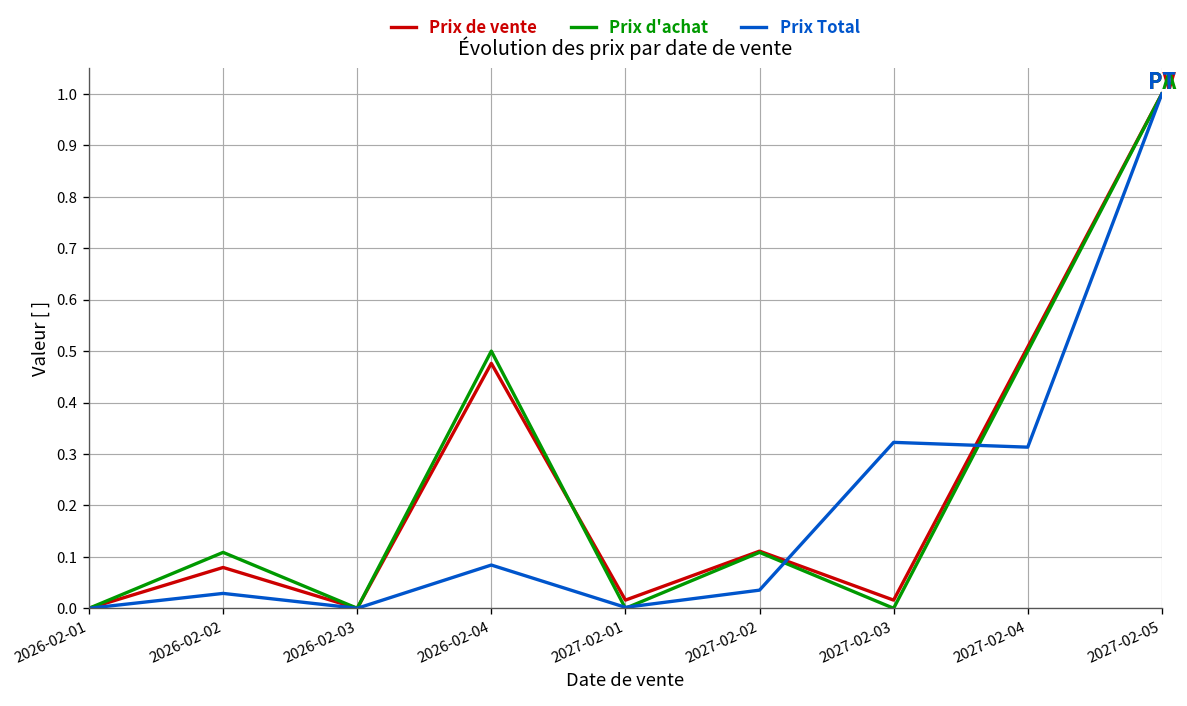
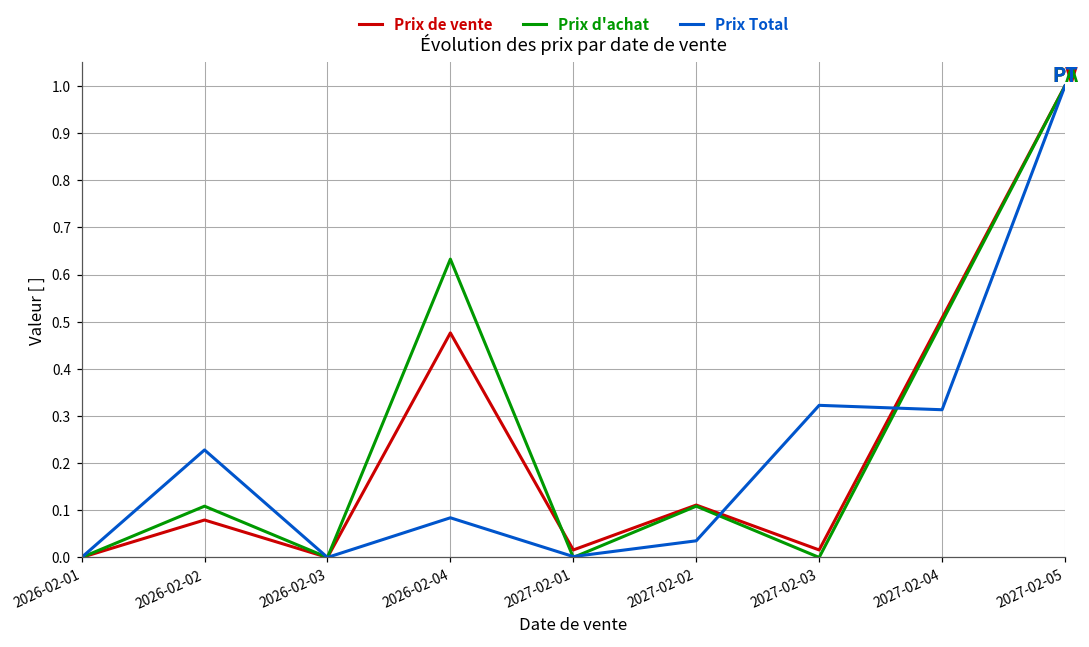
Prix Total, 2026-02-02: 0.03 -> 0.23
Prix d'achat, 2026-02-04: 0.50 -> 0.63
